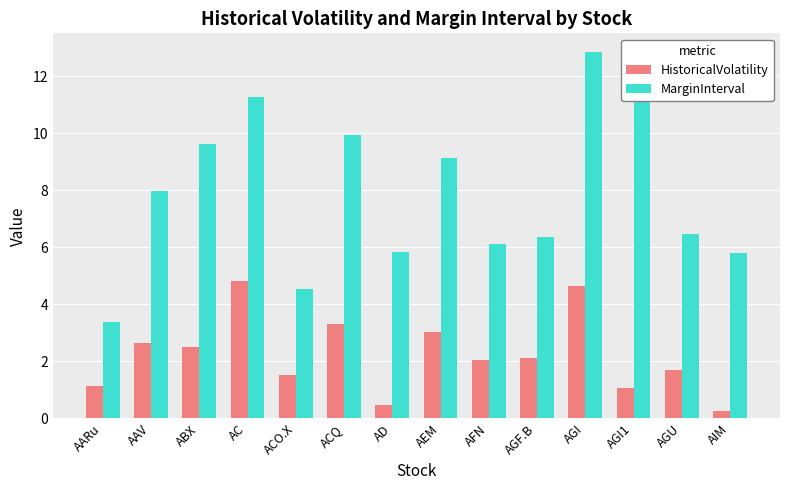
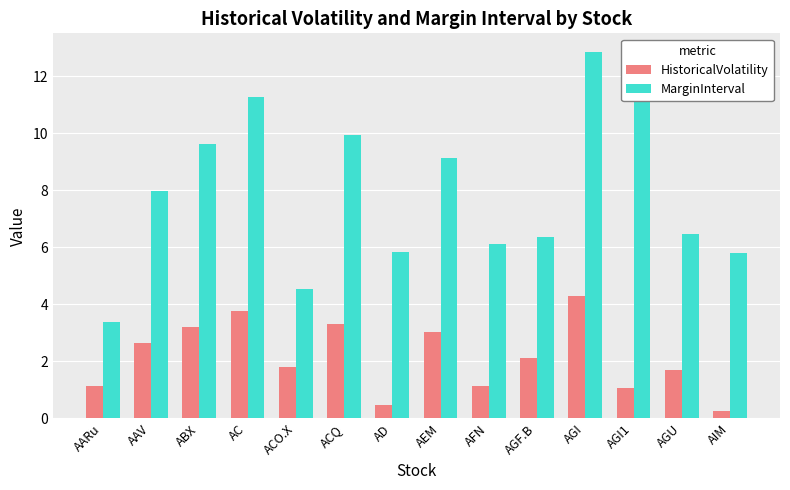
HistoricalVolatility, ABX: 2.5 -> 3.2
HistoricalVolatility, AC: 4.8 -> 3.8
HistoricalVolatility, ACO.X: 1.5 -> 1.8
HistoricalVolatility, AFN: 2.0 -> 1.1
HistoricalVolatility, AGI: 4.6 -> 4.3
